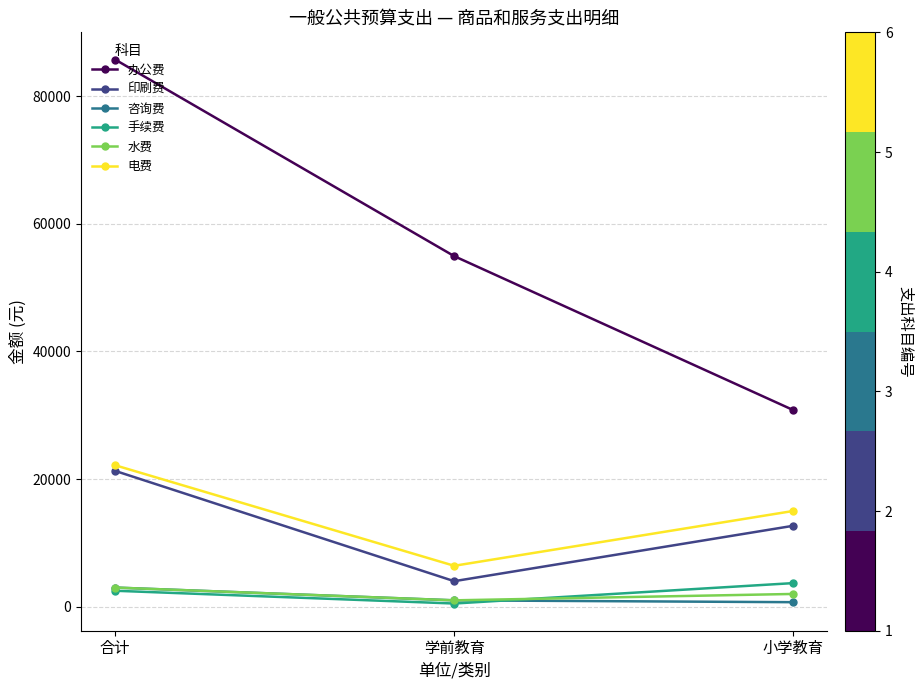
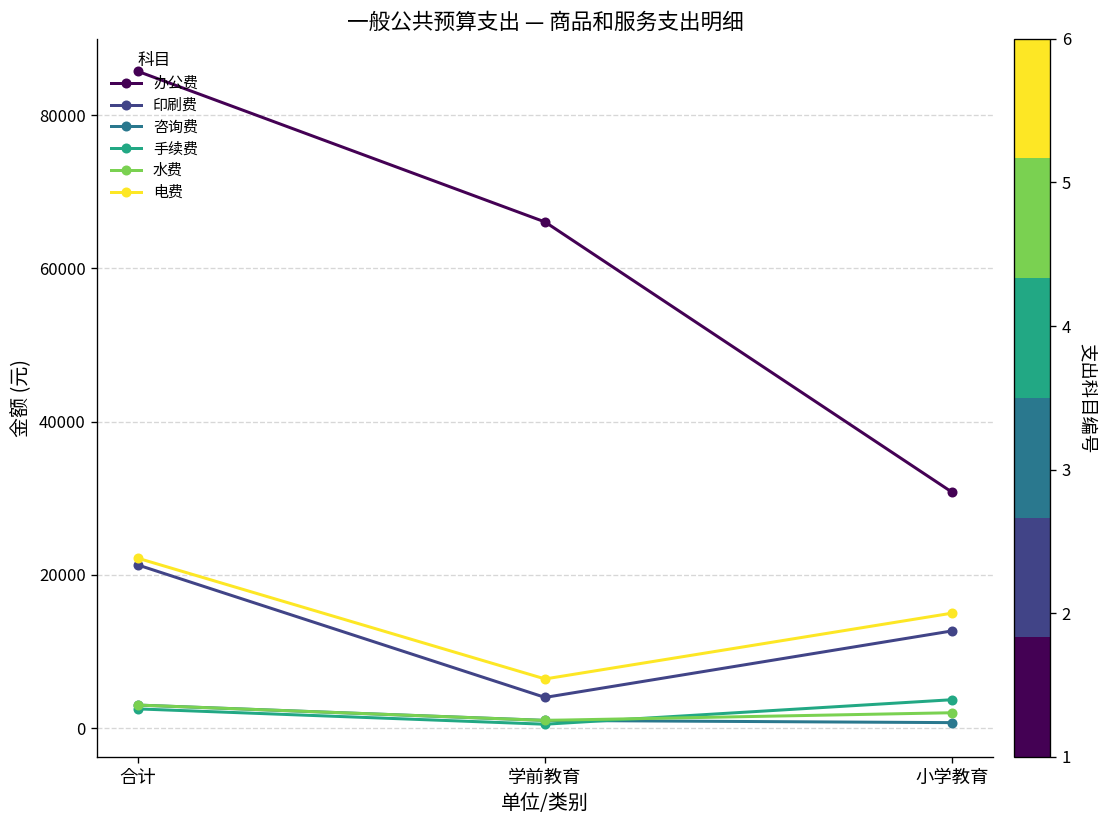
办公费, 学前教育: 55000 -> 66000
